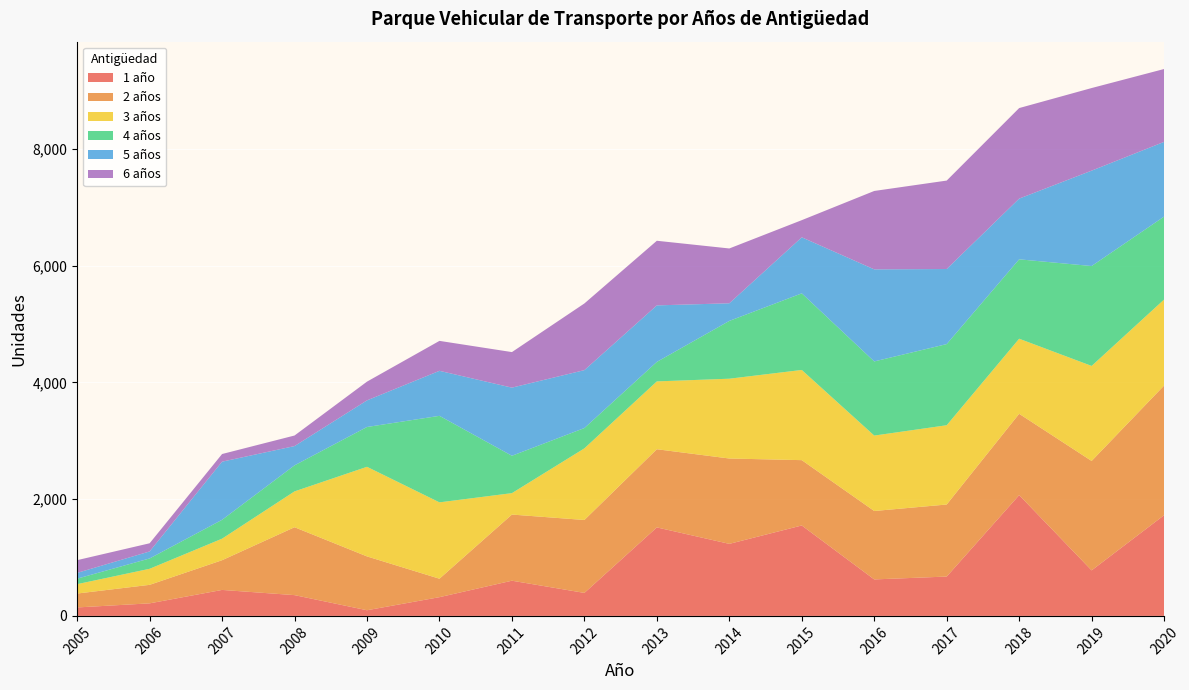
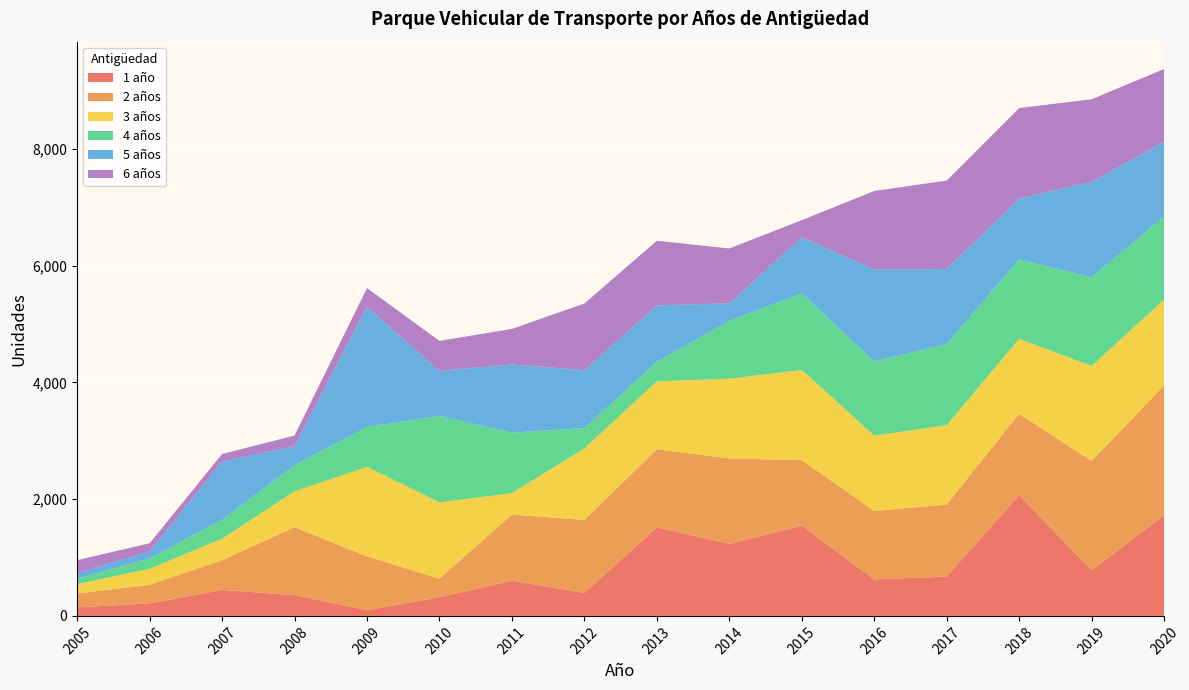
5 años, 2009: 500 -> 2,100
4 años, 2011: 600 -> 1,000
4 años, 2019: 1,700 -> 1,500
